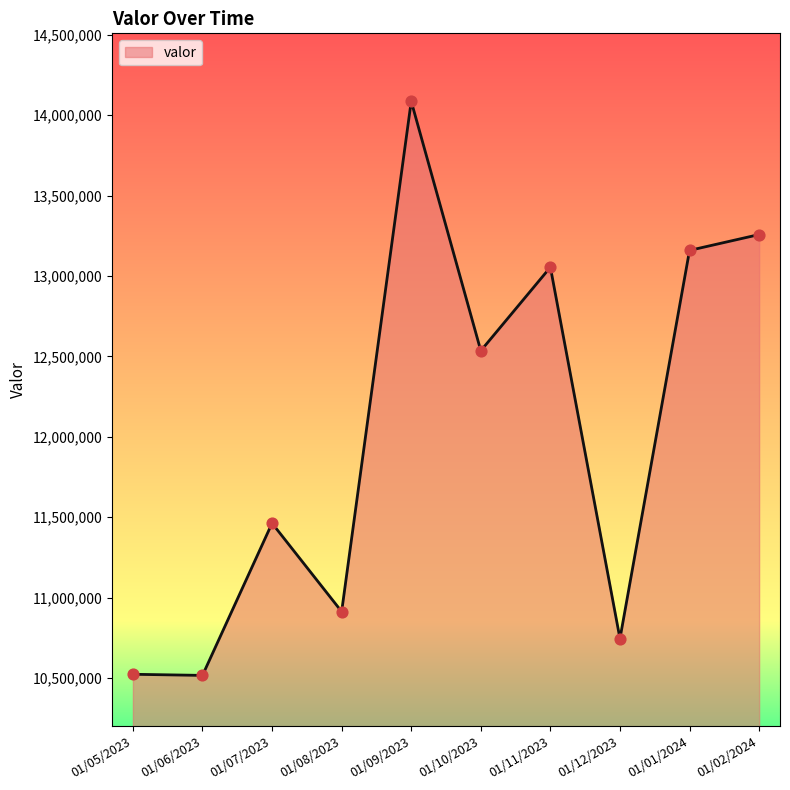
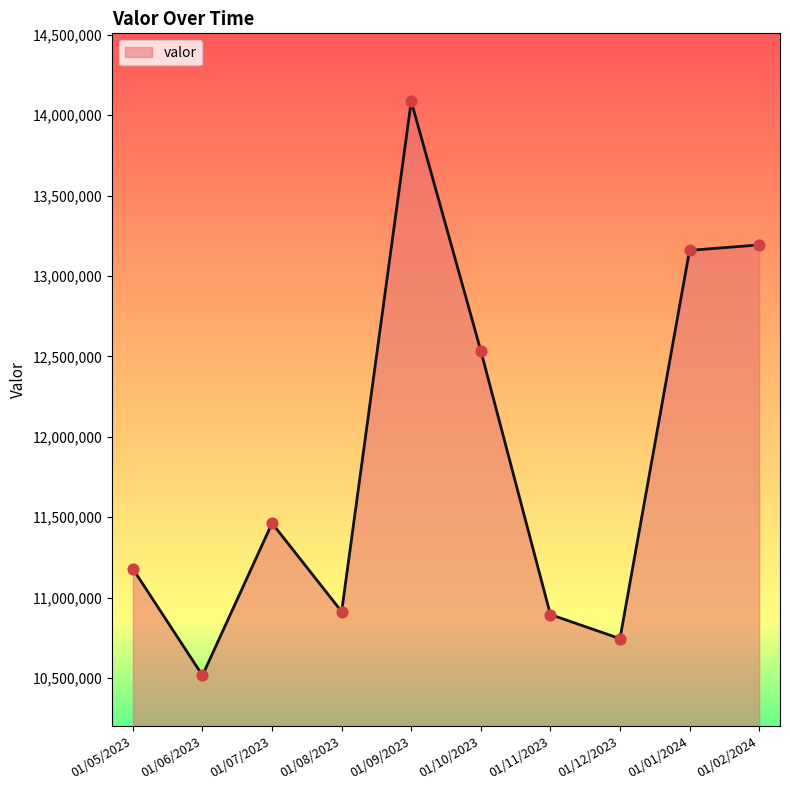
01/05/2023: 10,520,000 -> 11,180,000
01/11/2023: 13,050,000 -> 10,890,000
01/02/2024: 13,260,000 -> 13,190,000
